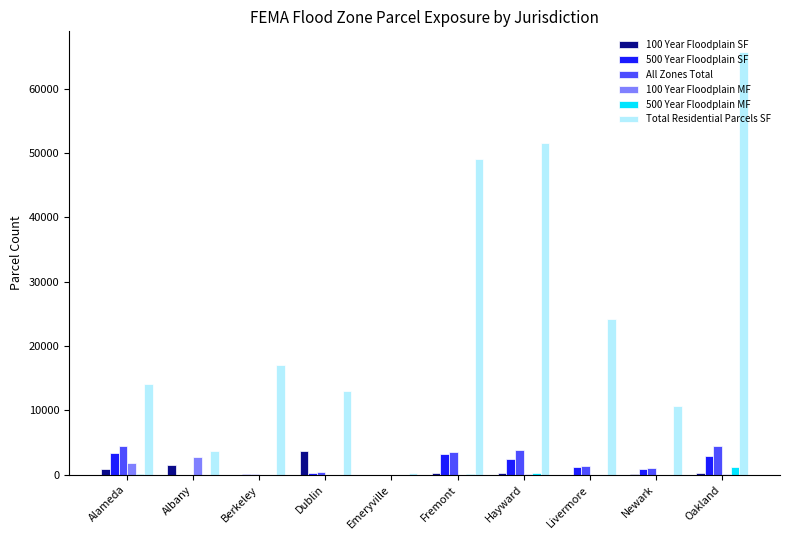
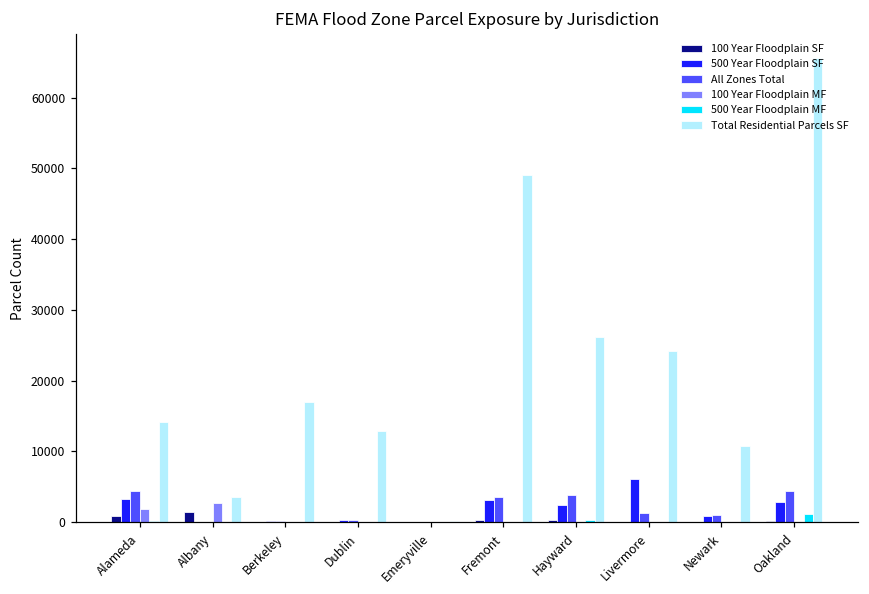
100 Year Floodplain SF, Dublin: 4000 -> 0
Total Residential Parcels SF, Hayward: 52000 -> 26000
500 Year Floodplain SF, Livermore: 1000 -> 6000
